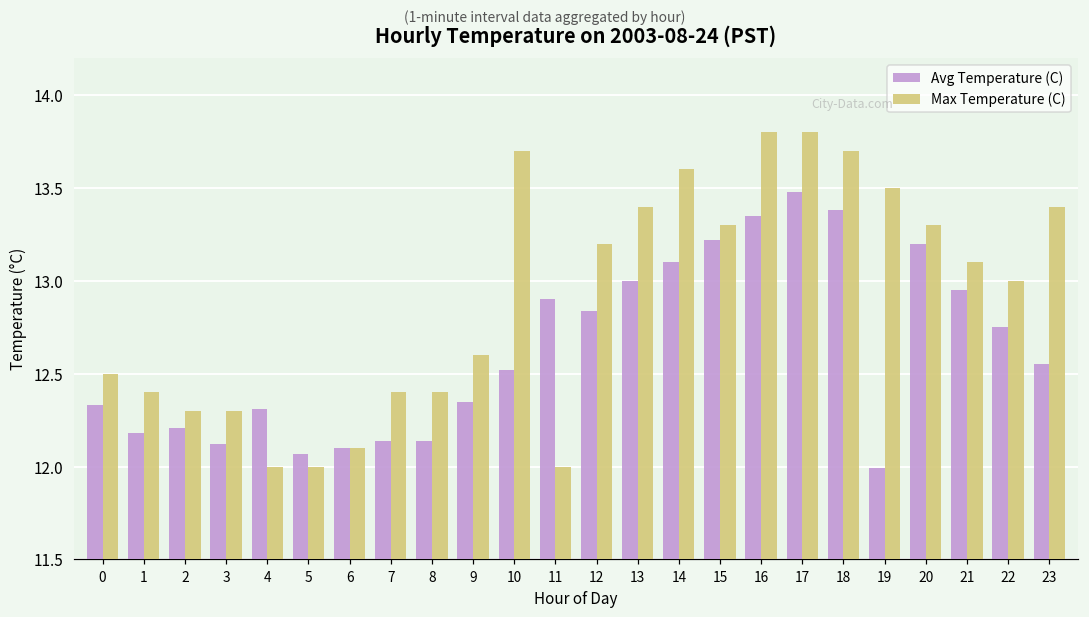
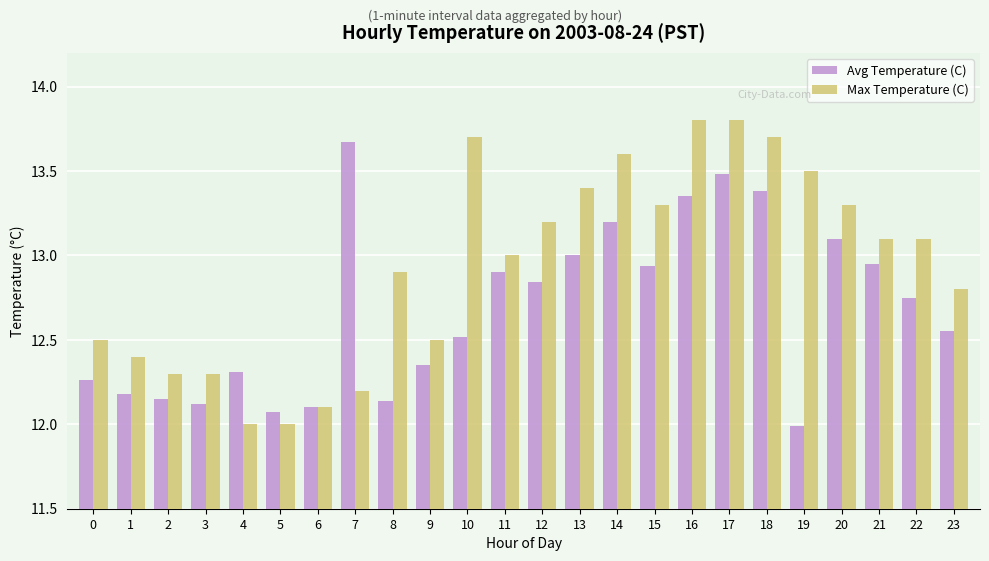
Avg Temperature (C), 0: 12.33 -> 12.26
Avg Temperature (C), 2: 12.21 -> 12.15
Avg Temperature (C), 7: 12.14 -> 13.67
Max Temperature (C), 7: 12.4 -> 12.2
Max Temperature (C), 8: 12.4 -> 12.9
Max Temperature (C), 9: 12.6 -> 12.5
Max Temperature (C), 11: 12 -> 13
Avg Temperature (C), 14: 13.1 -> 13.2
Avg Temperature (C), 15: 13.22 -> 12.94
Avg Temperature (C), 20: 13.2 -> 13.1
Max Temperature (C), 22: 13.0 -> 13.1
Max Temperature (C), 23: 13.4 -> 12.8
